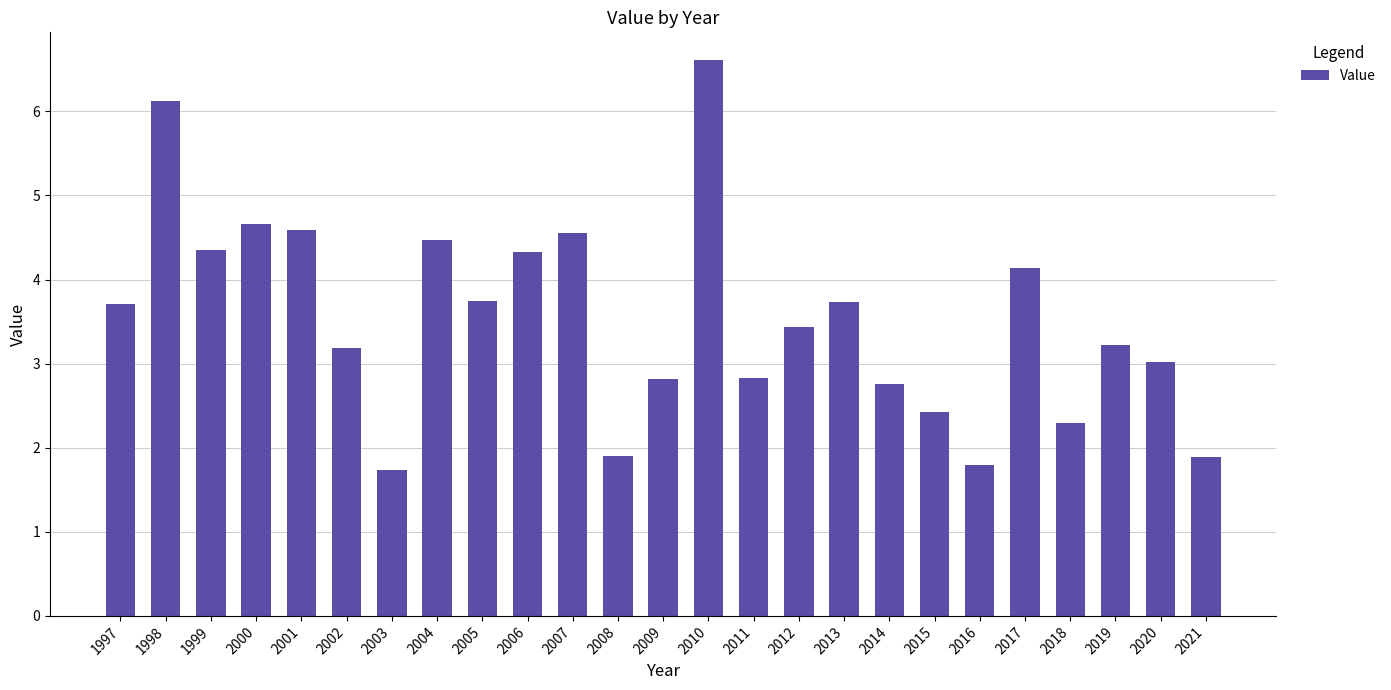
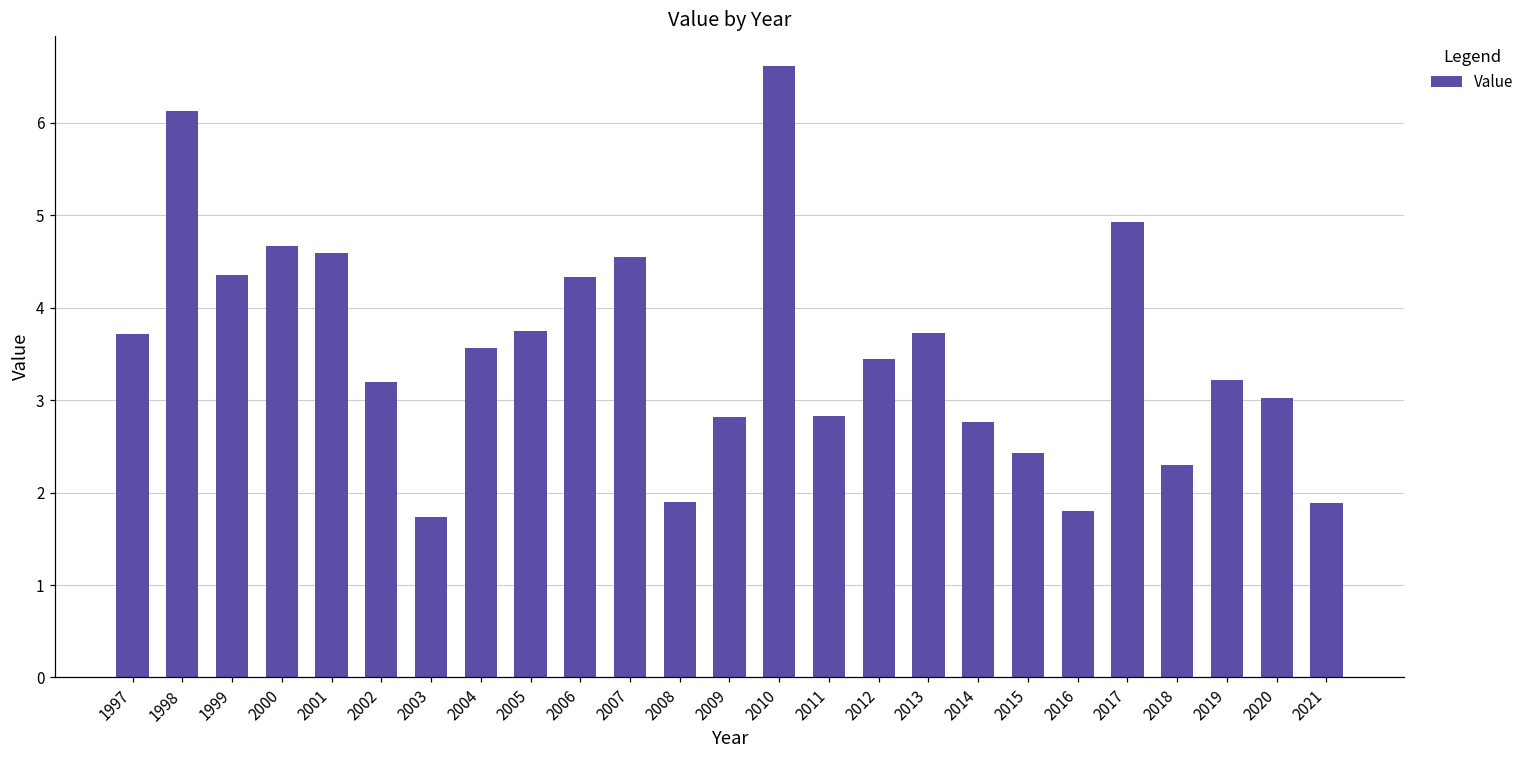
2004: 4.5 -> 3.6
2017: 4.1 -> 4.9
